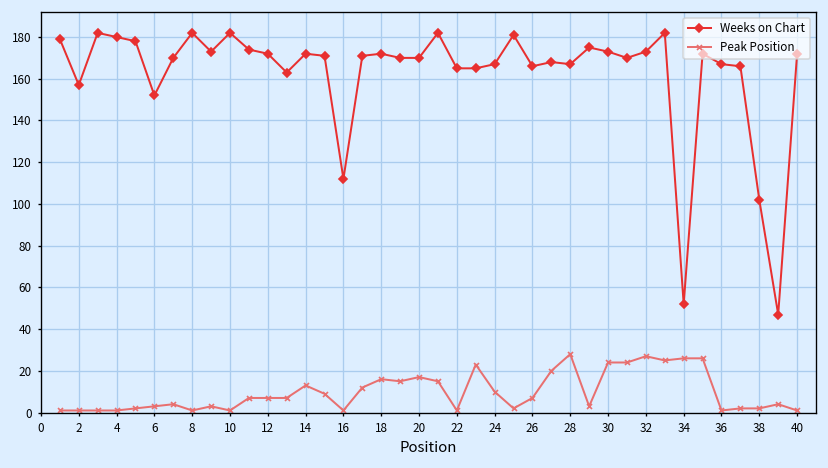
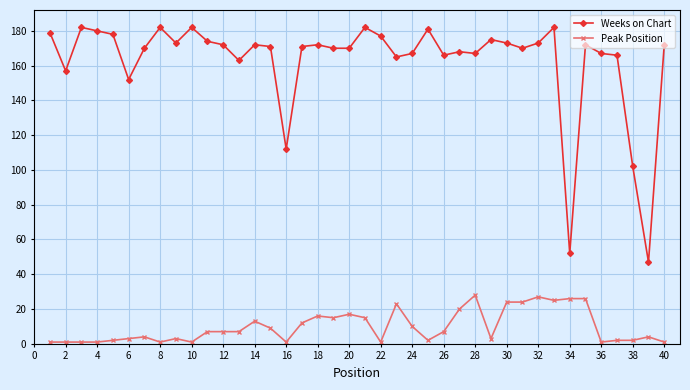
Weeks on Chart, 22: 165 -> 177
